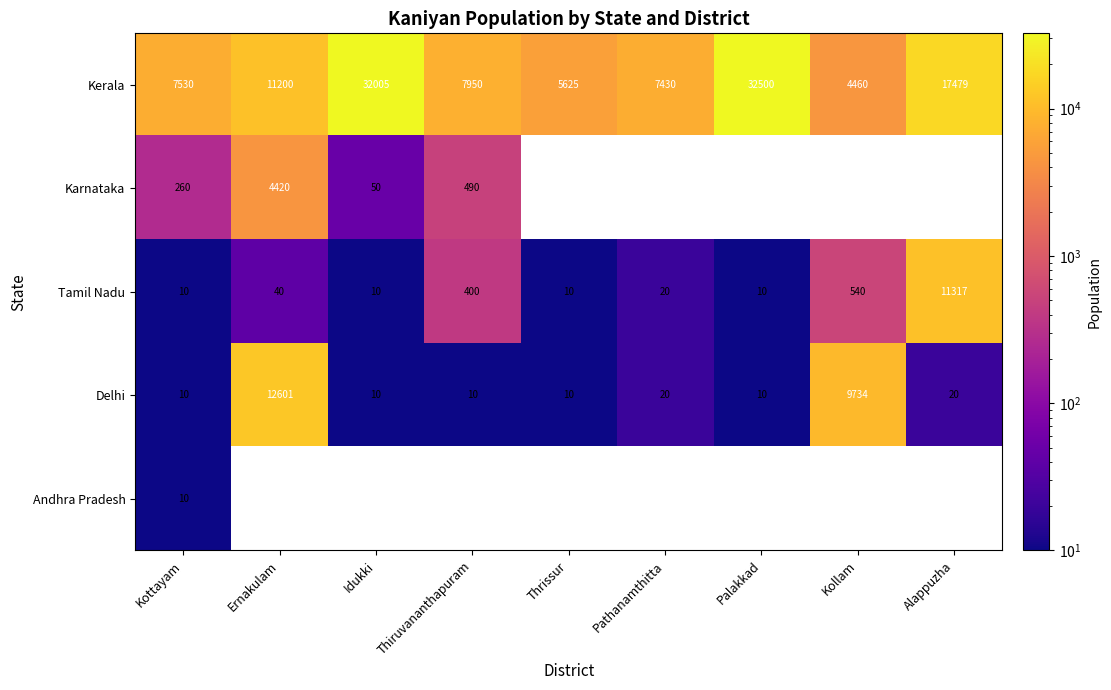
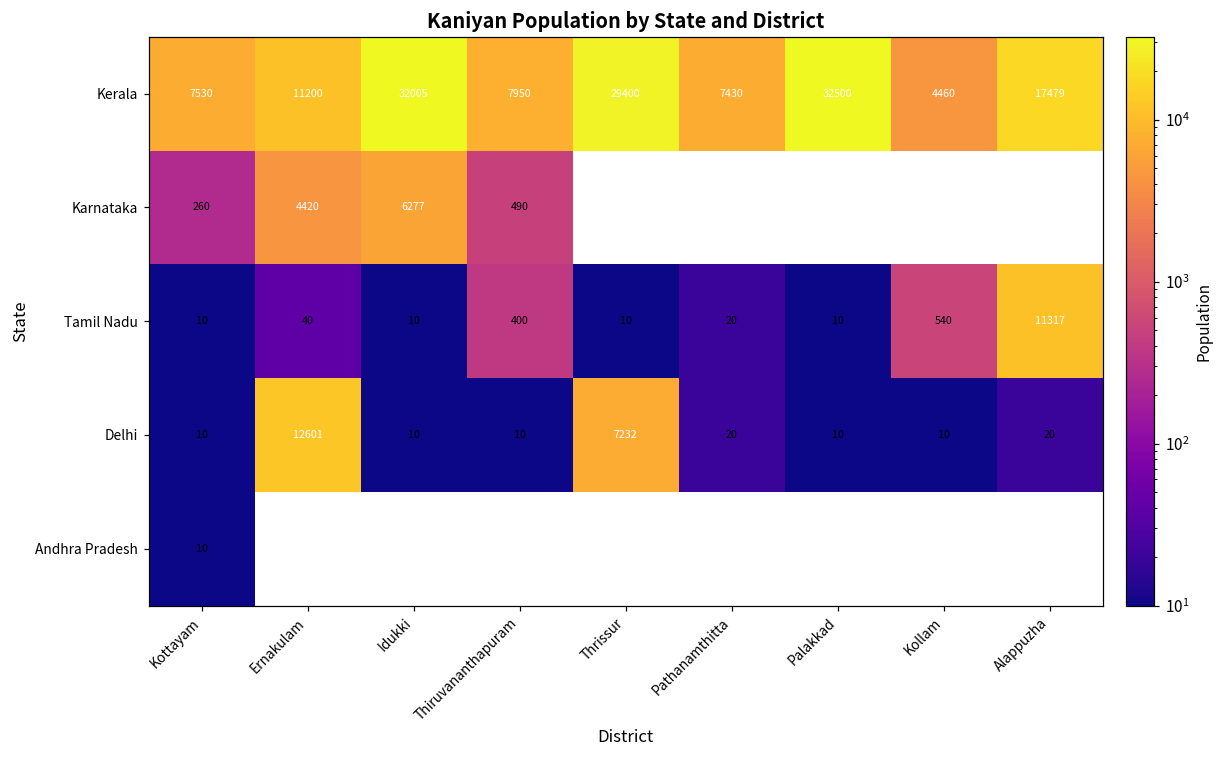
Kerala, Thrissur: 5625 -> 29400
Karnataka, Idukki: 50 -> 6277
Delhi, Thrissur: 10 -> 7232
Delhi, Kollam: 9734 -> 10
